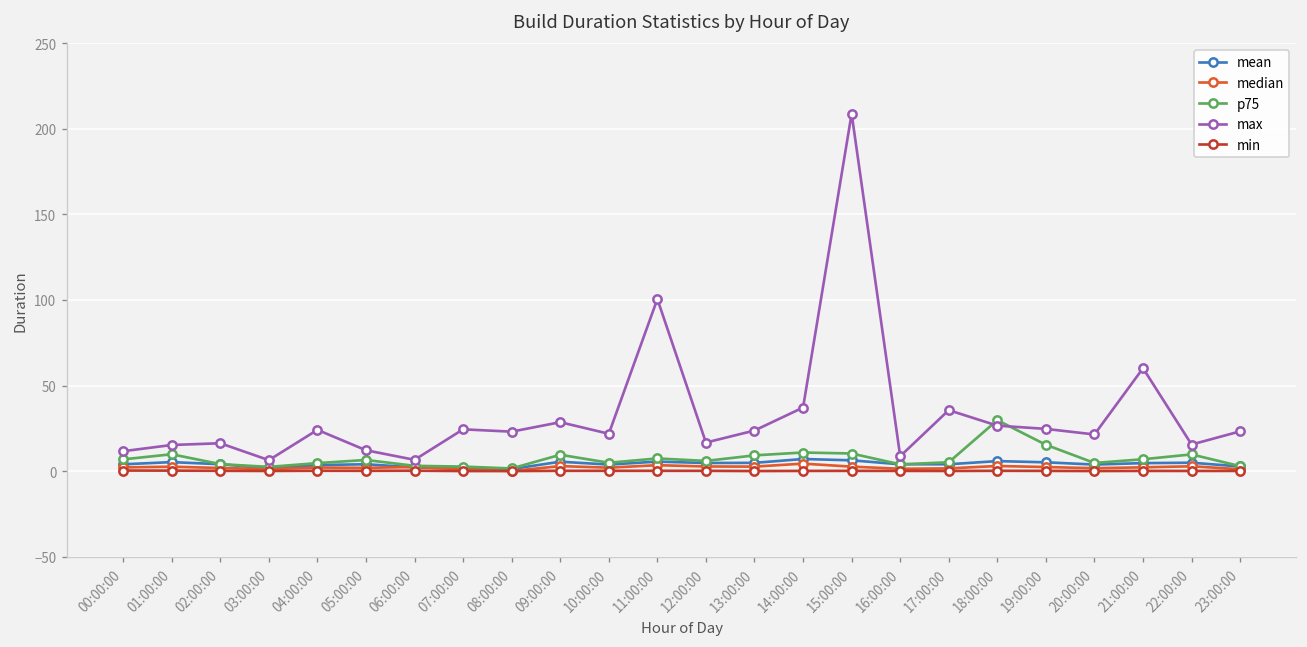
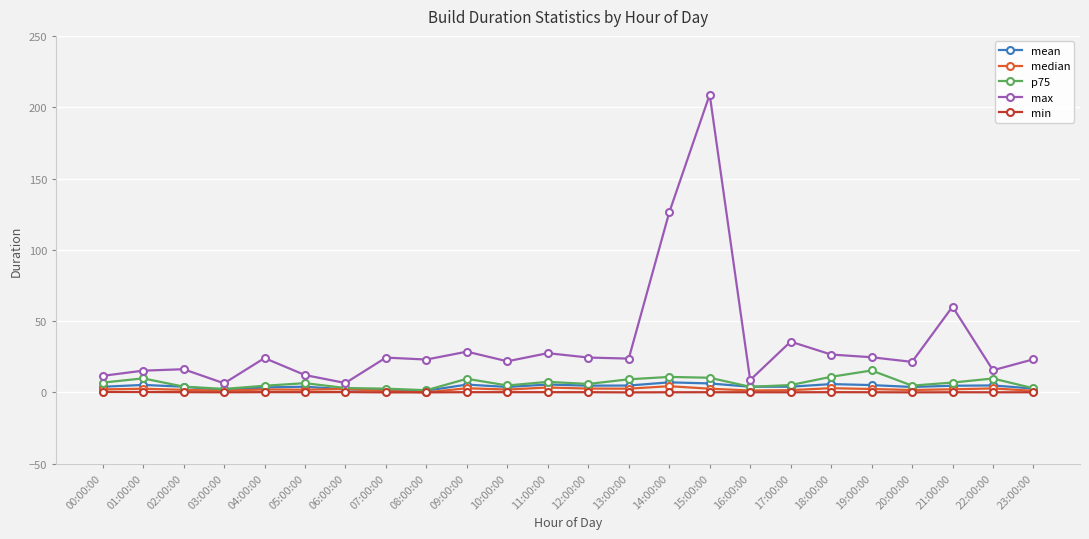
max, 11:00:00: 101 -> 28
max, 12:00:00: 17 -> 24
max, 14:00:00: 37 -> 126
p75, 18:00:00: 30 -> 11
